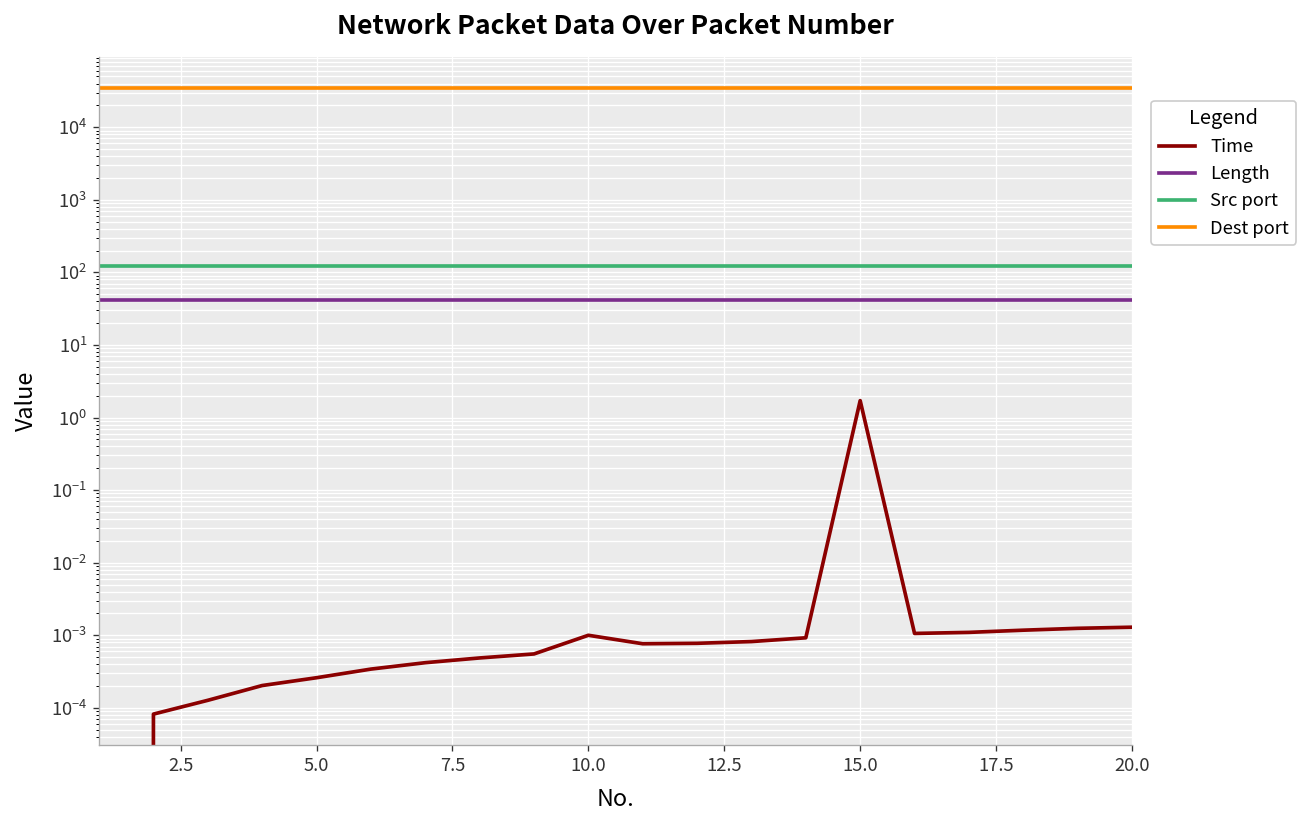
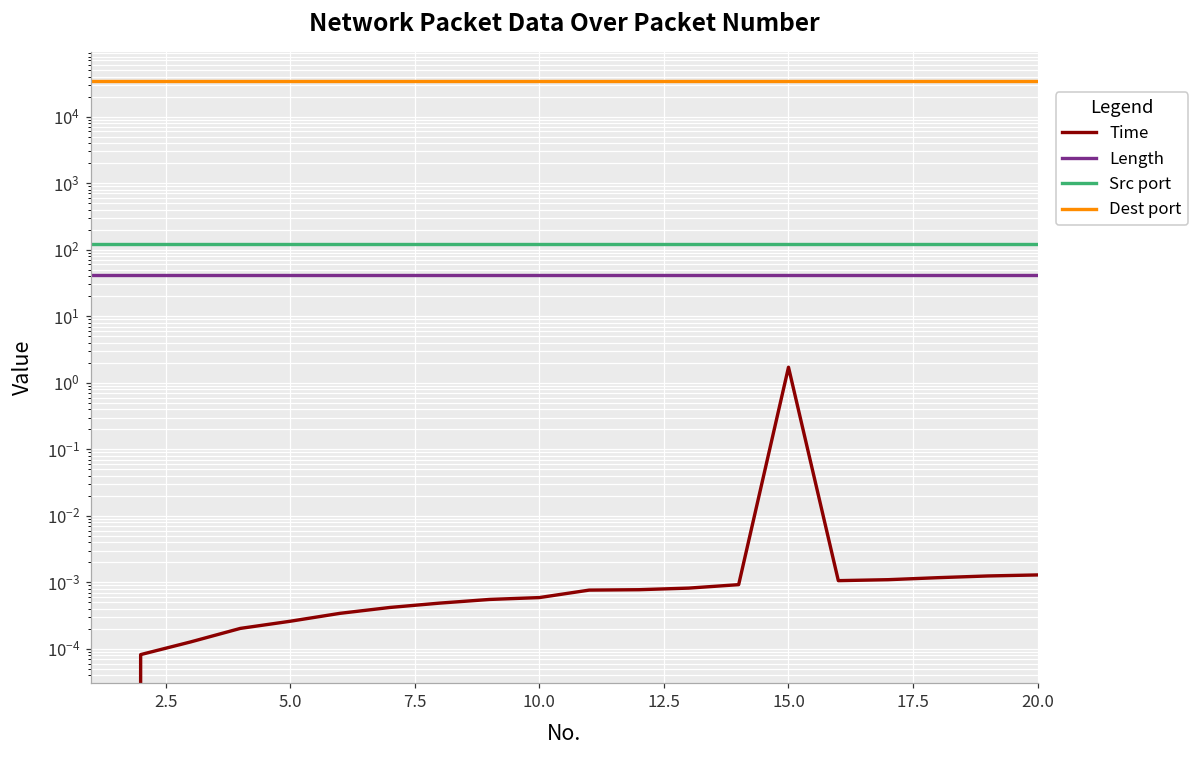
Time, 10.0: 0.0010 -> 0.0006
